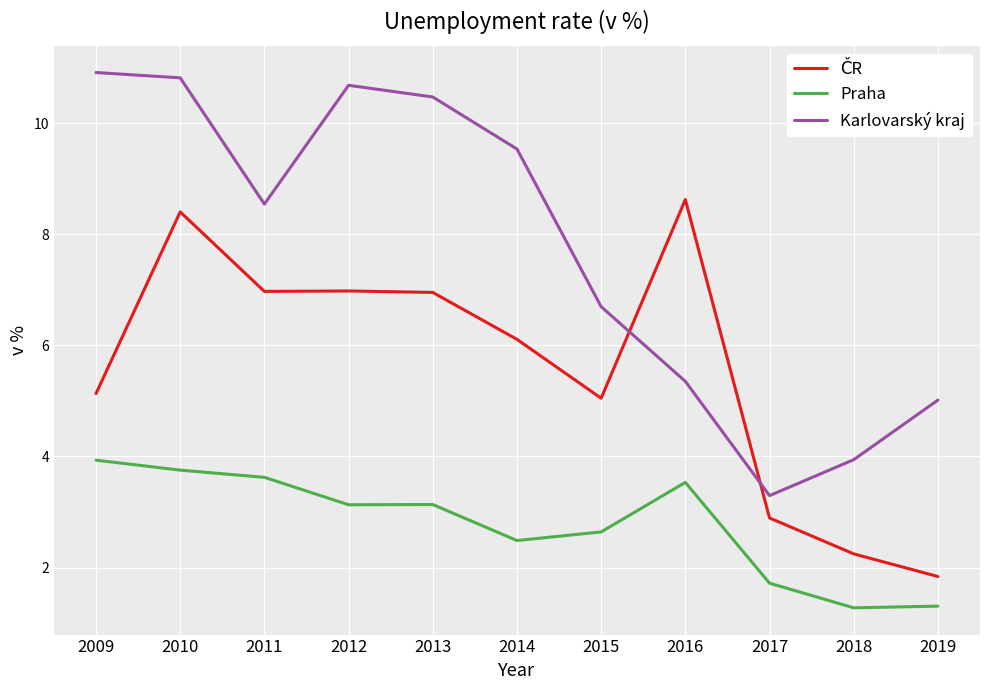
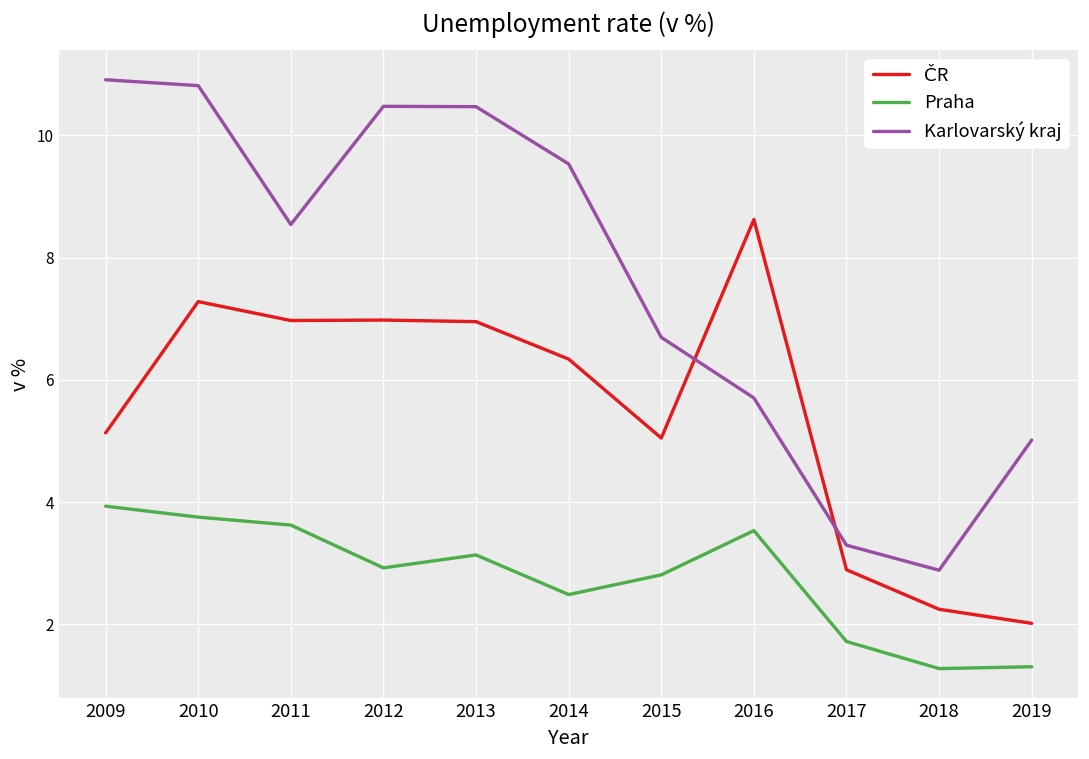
ČR, 2010: 8.4 -> 7.3
Praha, 2012: 3.1 -> 2.9
Karlovarský kraj, 2012: 10.7 -> 10.5
ČR, 2014: 6.1 -> 6.3
Praha, 2015: 2.6 -> 2.8
Karlovarský kraj, 2016: 5.4 -> 5.7
Karlovarský kraj, 2018: 3.9 -> 2.9
ČR, 2019: 1.8 -> 2.0
